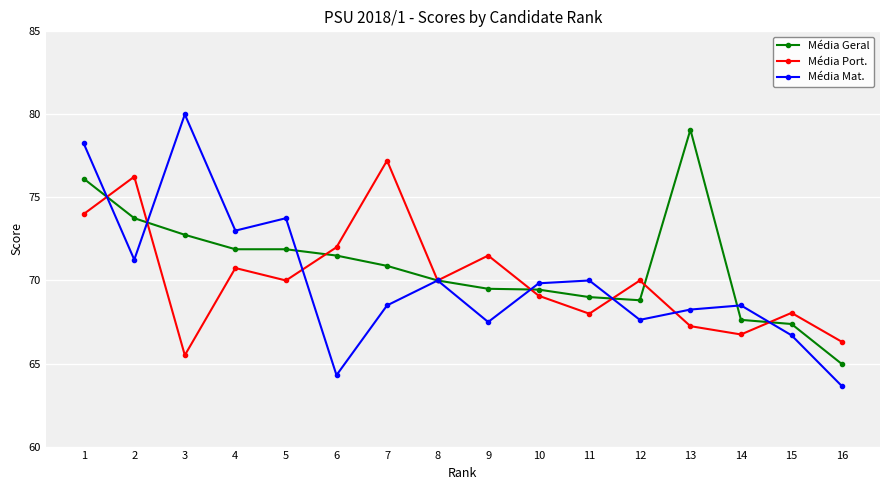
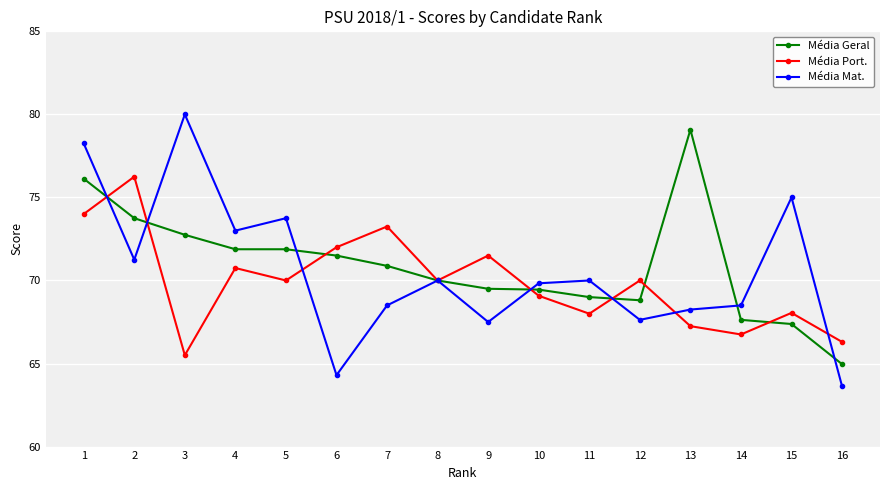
Média Port., 7: 77.2 -> 73.3
Média Mat., 15: 66.7 -> 75.0
